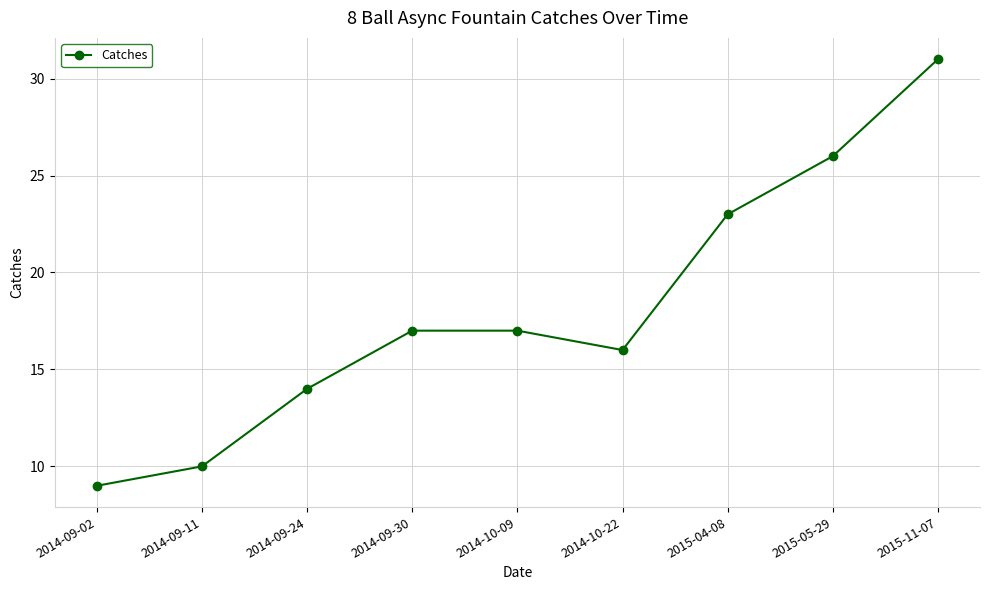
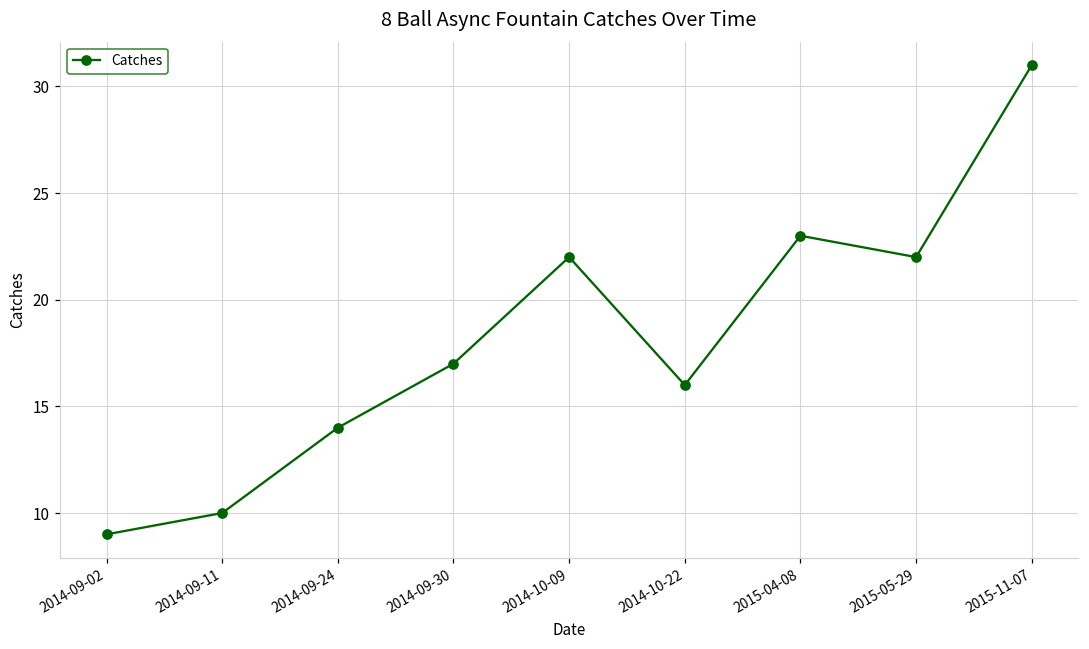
2014-10-09: 17 -> 22
2015-05-29: 26 -> 22
